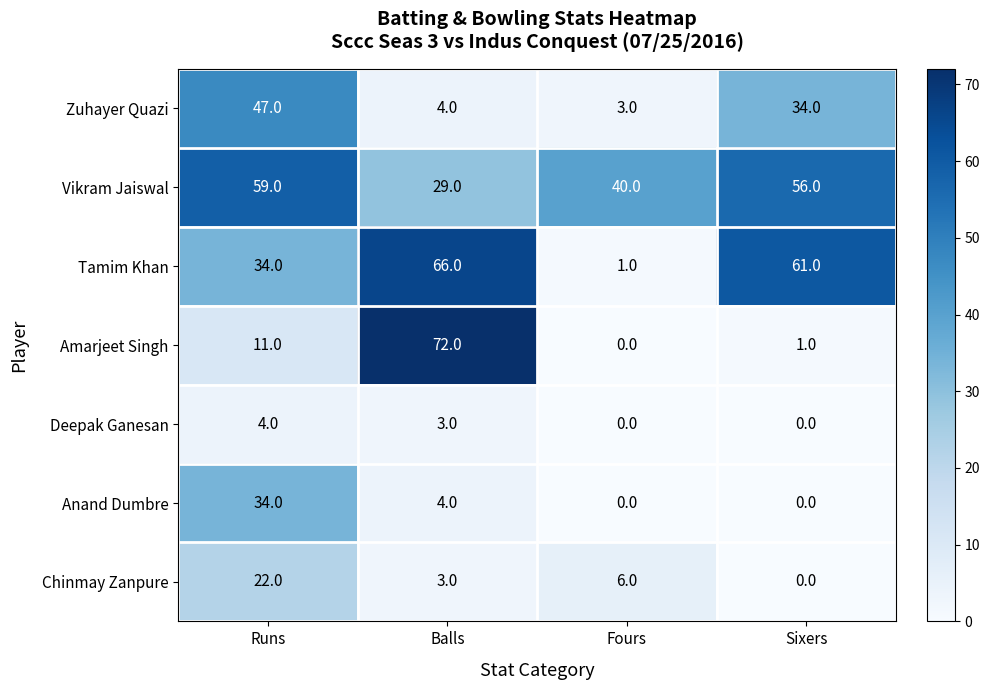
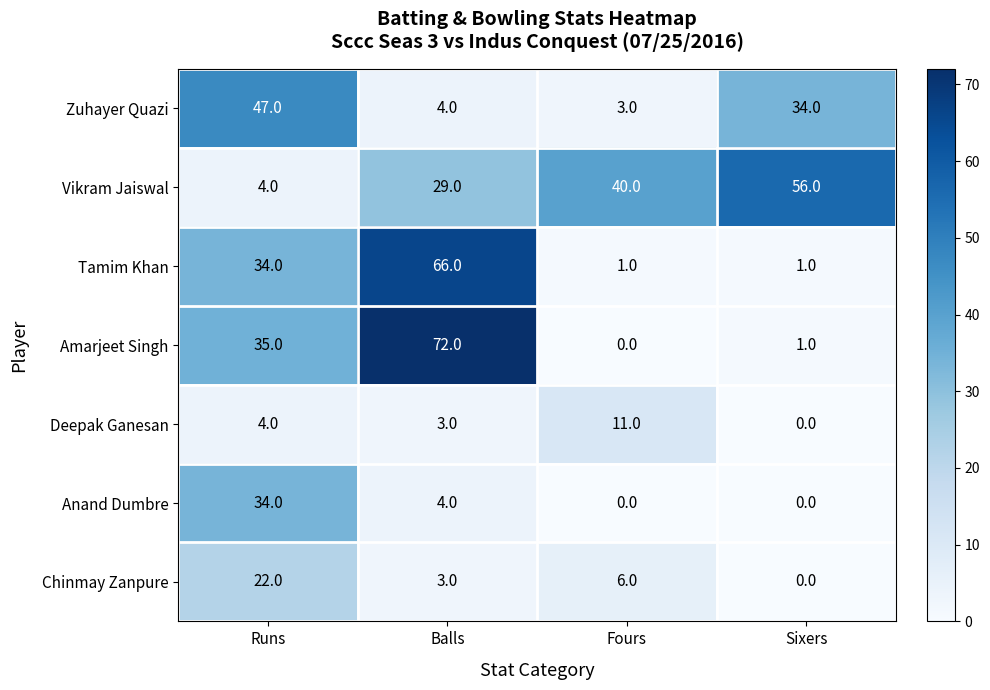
Vikram Jaiswal, Runs: 59.0 -> 4.0
Tamim Khan, Sixers: 61.0 -> 1.0
Amarjeet Singh, Runs: 11.0 -> 35.0
Deepak Ganesan, Fours: 0.0 -> 11.0
